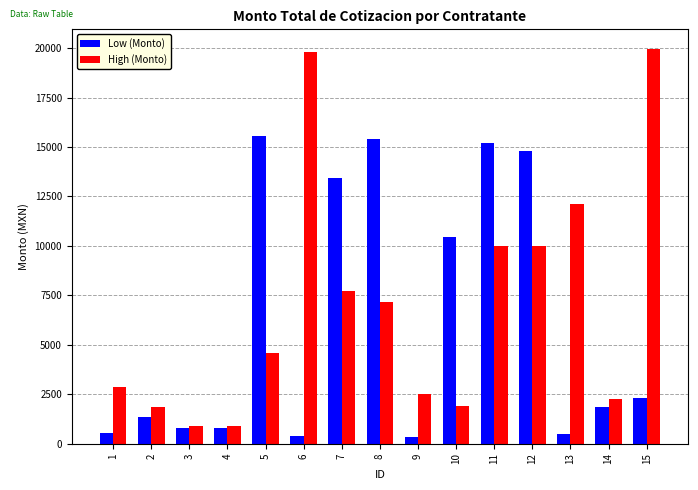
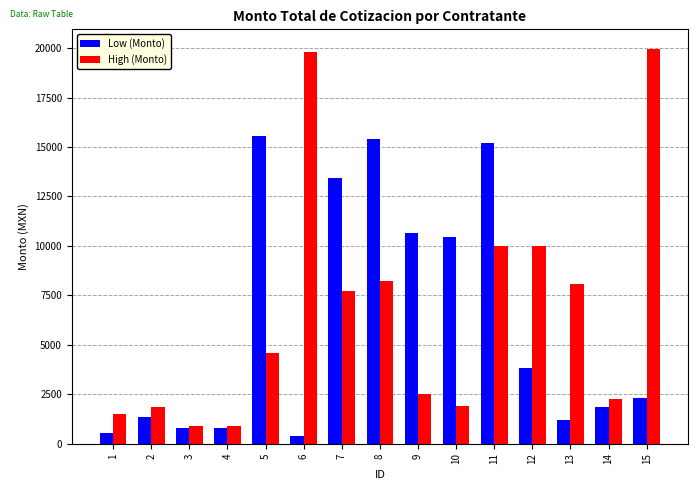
High (Monto), 1: 2900 -> 1500
High (Monto), 8: 7200 -> 8200
Low (Monto), 9: 400 -> 10600
Low (Monto), 12: 14800 -> 3800
Low (Monto), 13: 500 -> 1200
High (Monto), 13: 12100 -> 8100
